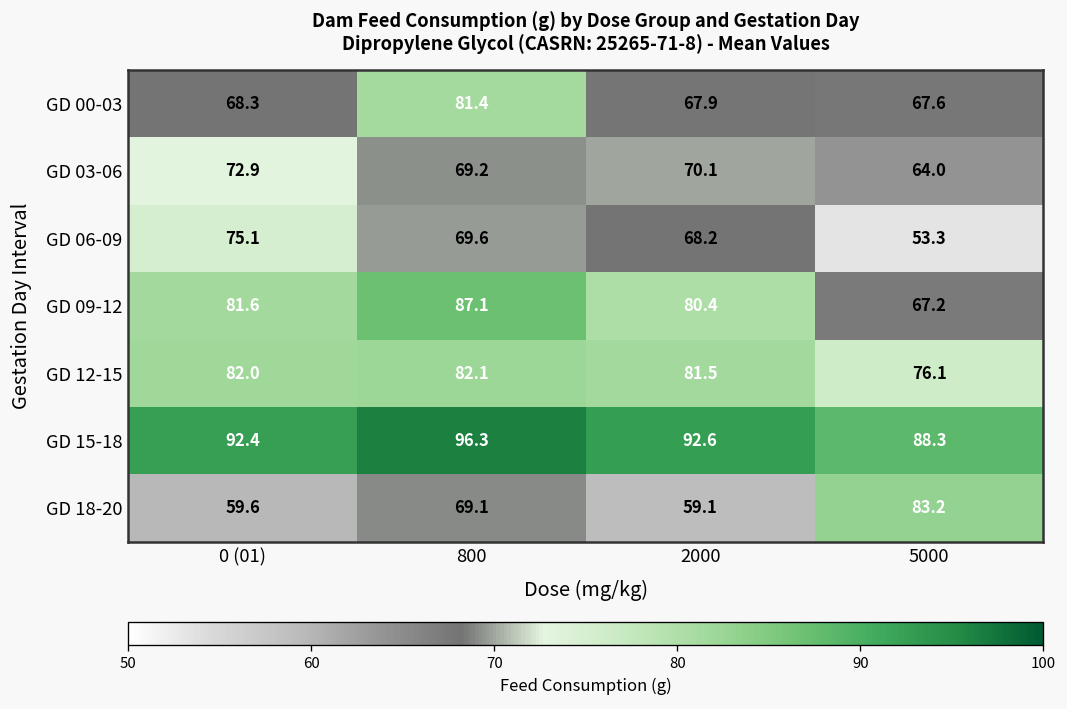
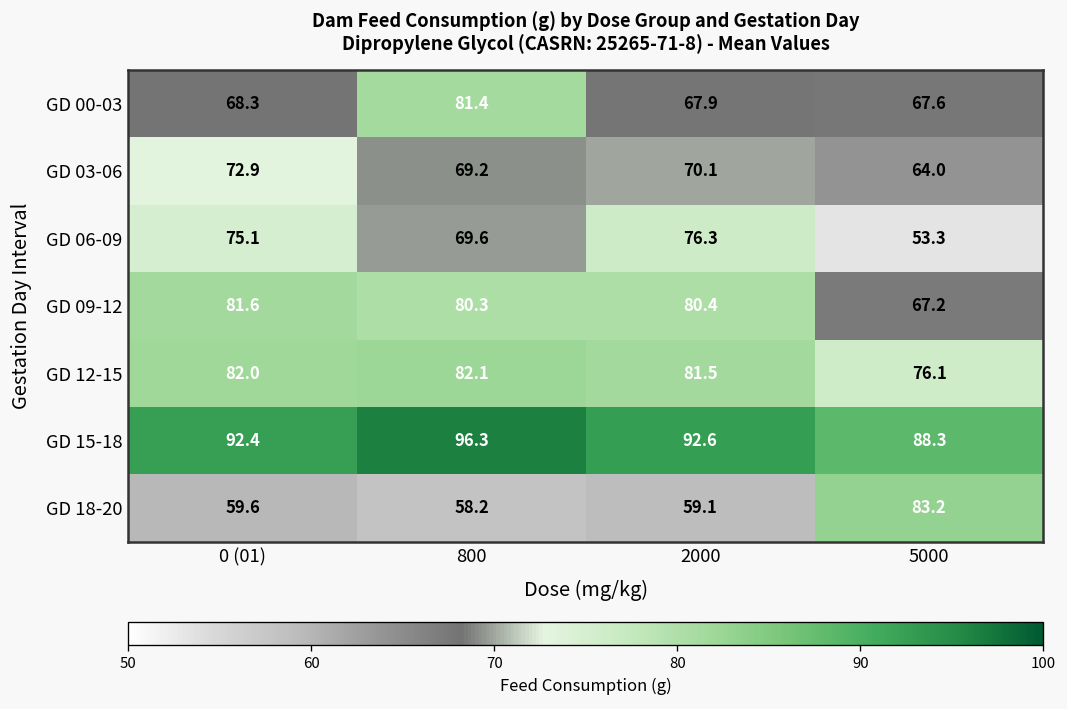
GD 06-09, 2000: 68.2 -> 76.3
GD 09-12, 800: 87.1 -> 80.3
GD 18-20, 800: 69.1 -> 58.2
